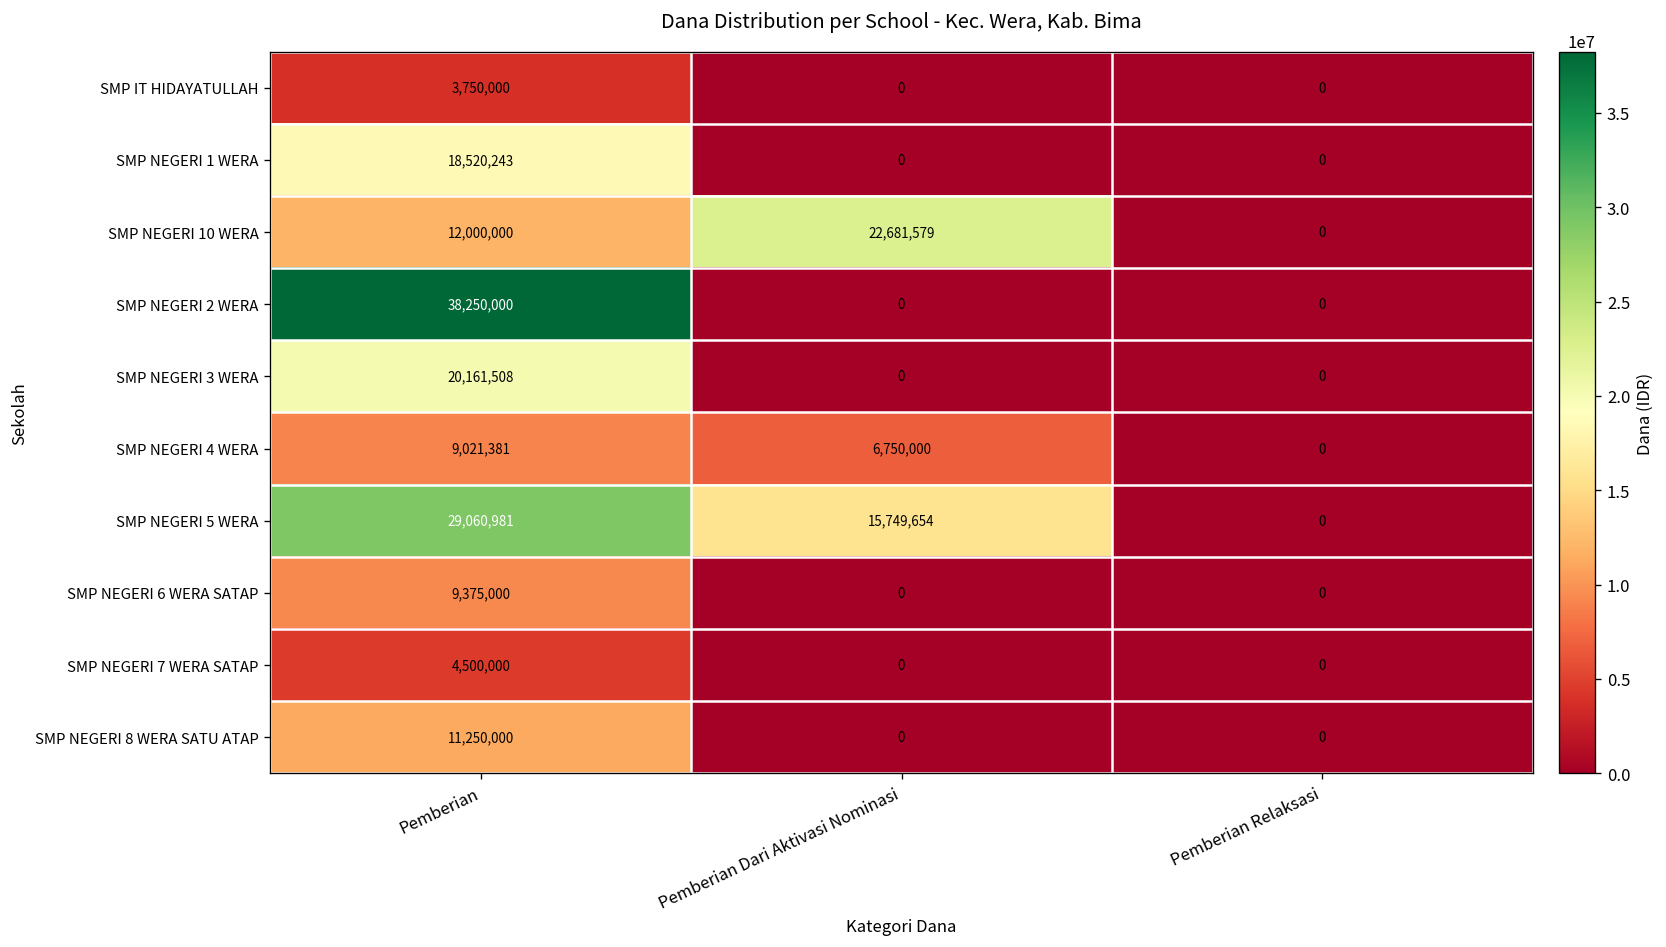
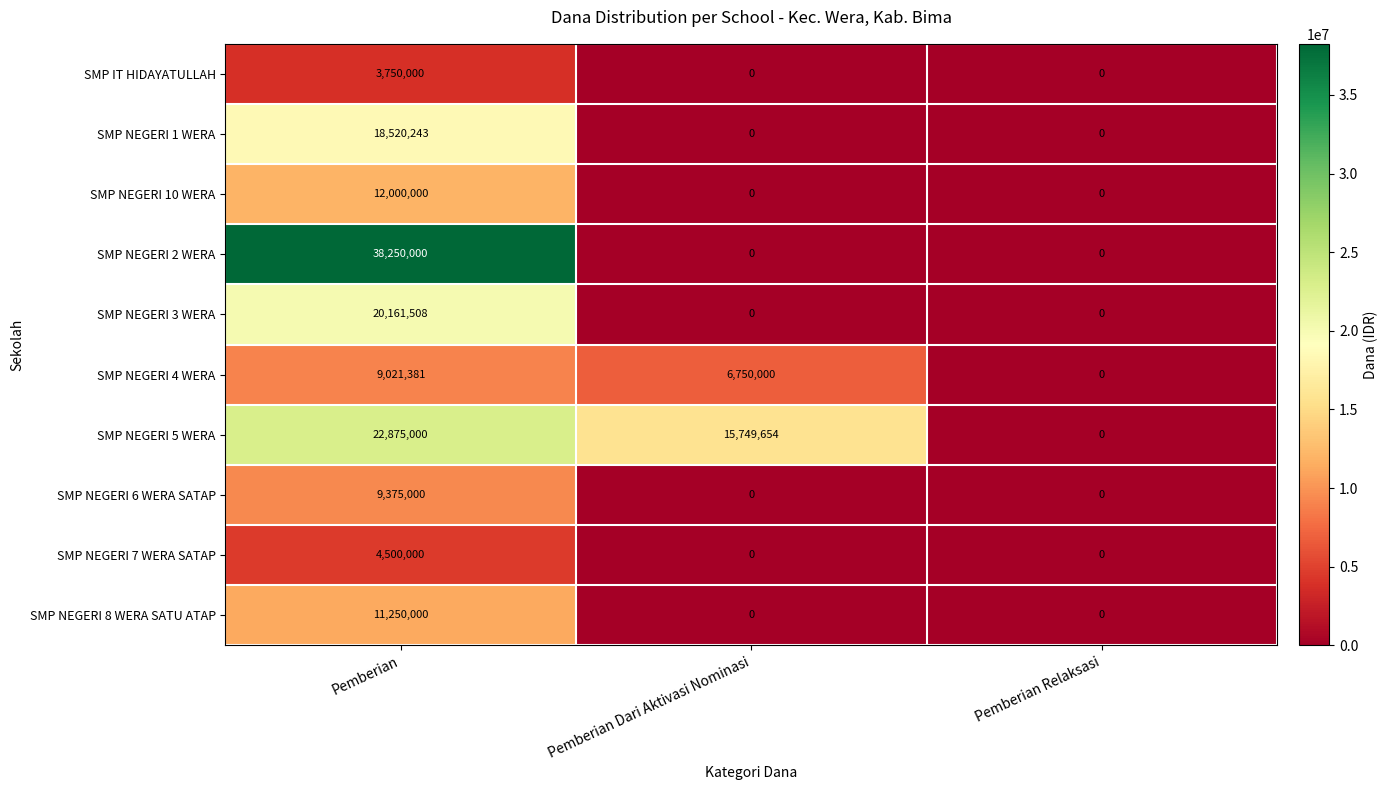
SMP NEGERI 10 WERA, Pemberian Dari Aktivasi Nominasi: 22,681,579 -> 0
SMP NEGERI 5 WERA, Pemberian: 29,060,981 -> 22,875,000
